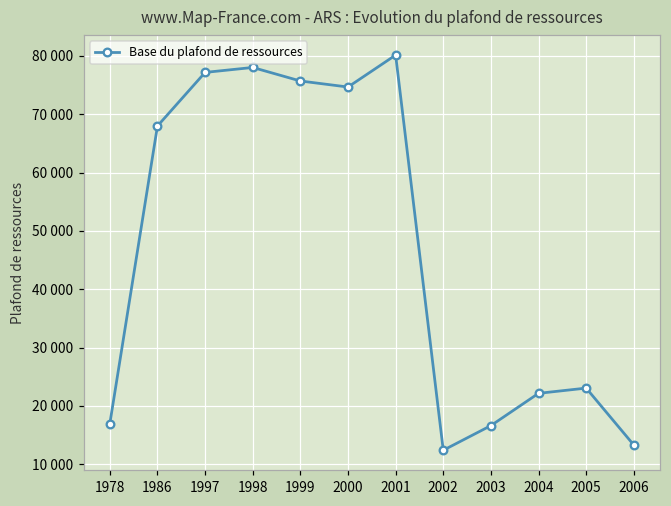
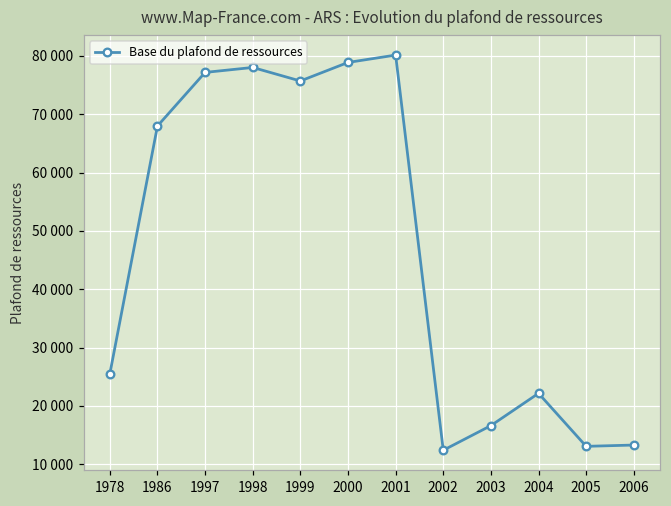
1978: 17000 -> 26000
2000: 75000 -> 79000
2005: 23000 -> 13000
